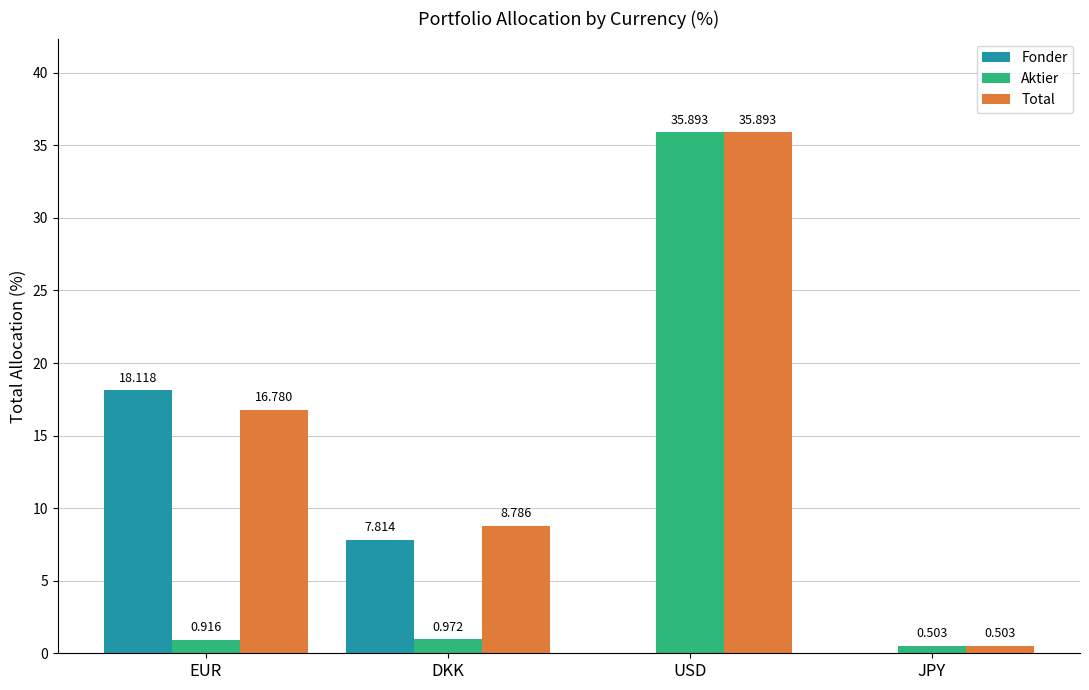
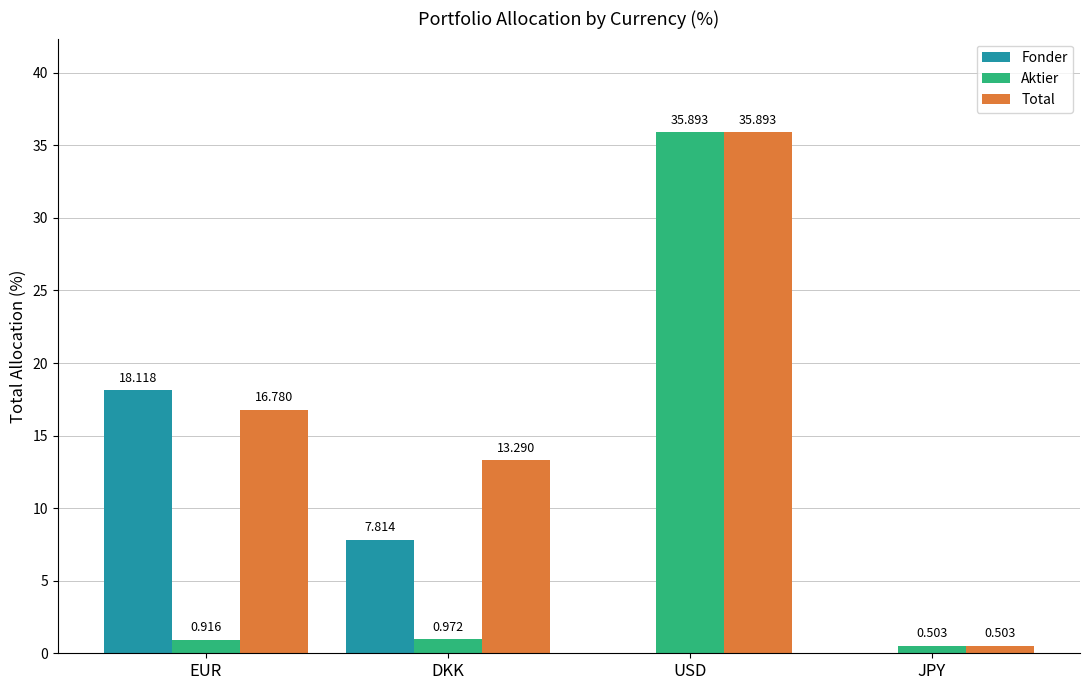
Total, DKK: 8.786 -> 13.290
